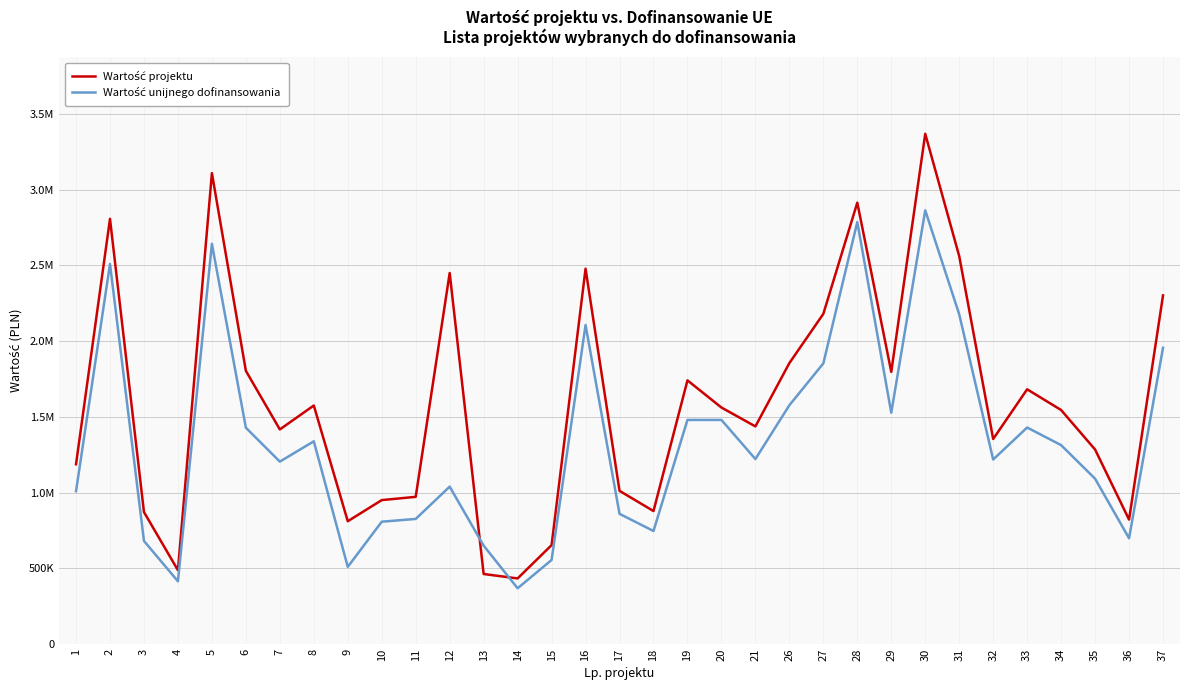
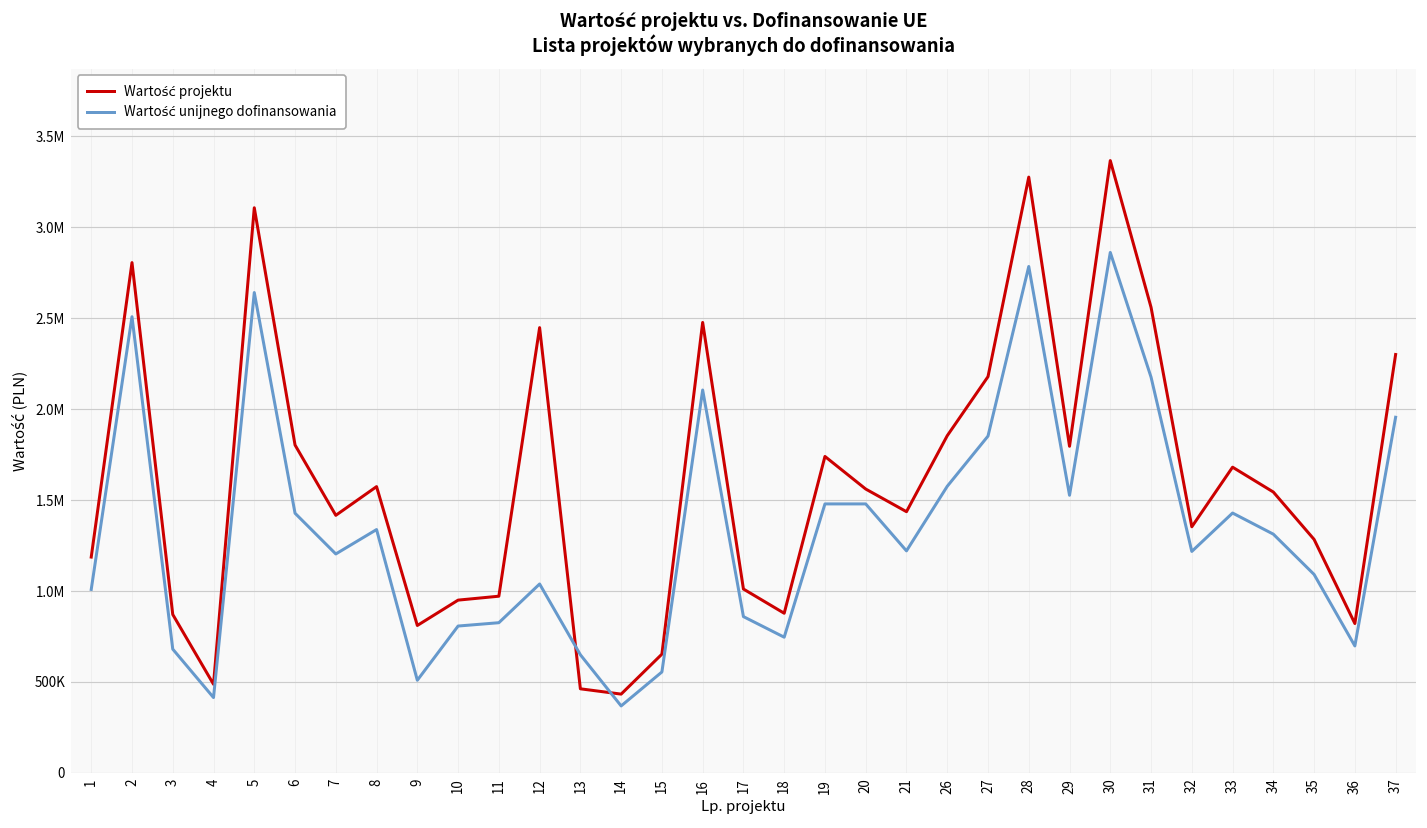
Wartość projektu, 28: 2910000 -> 3280000
